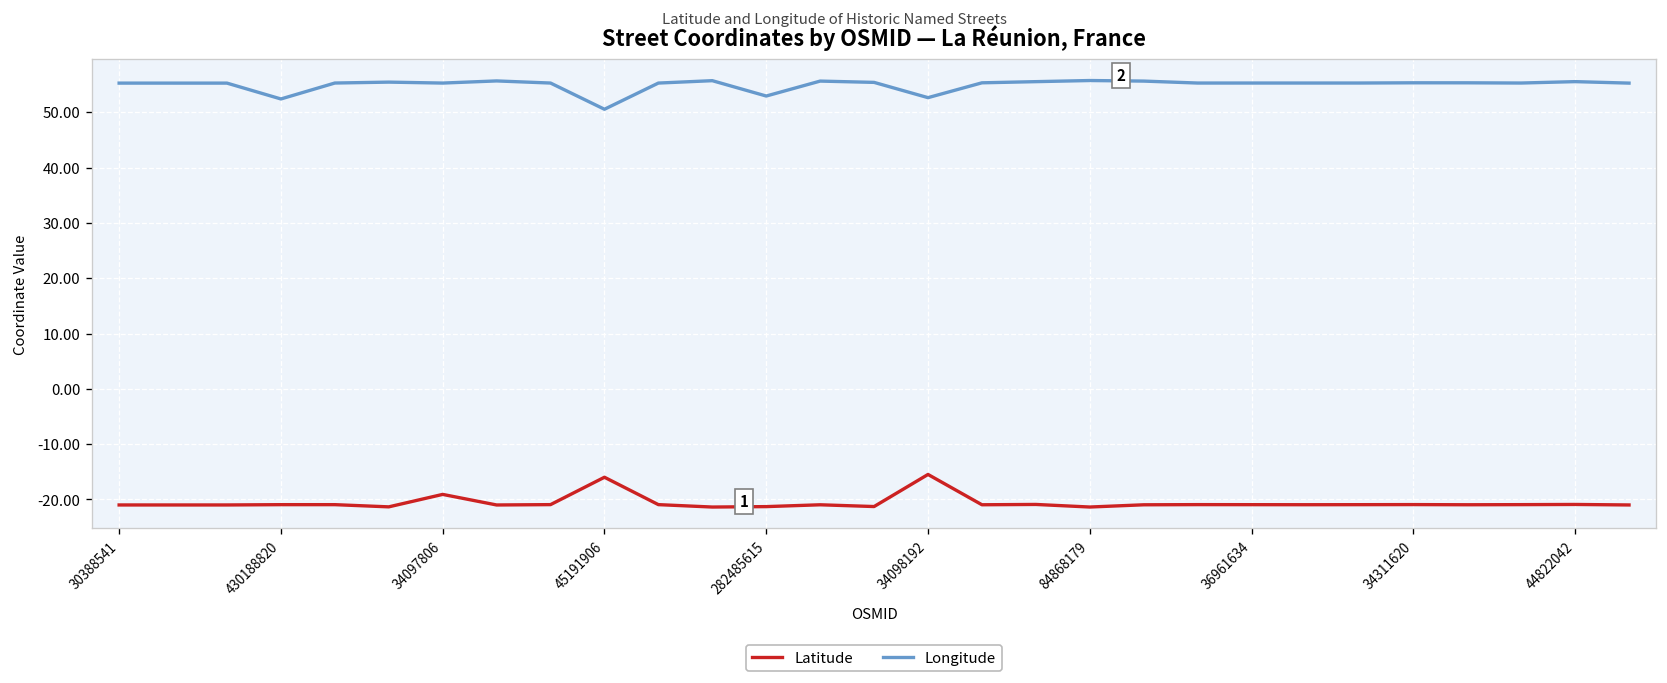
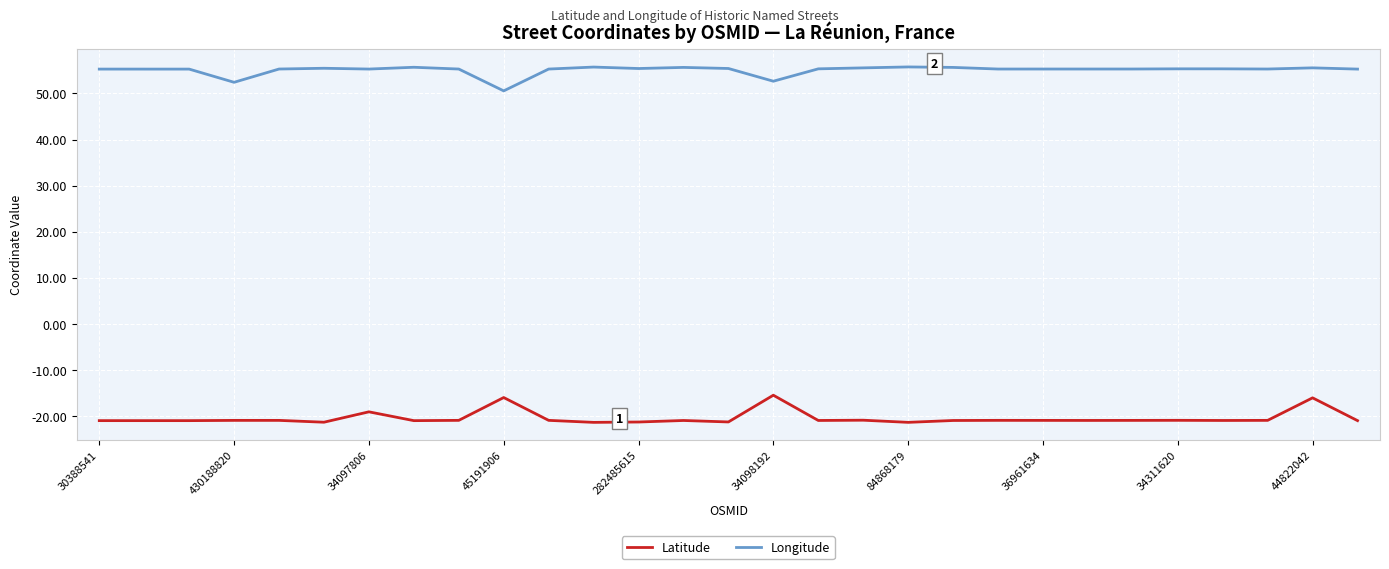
Longitude, 282485615: 53 -> 55
Latitude, 44822042: -21 -> -16
